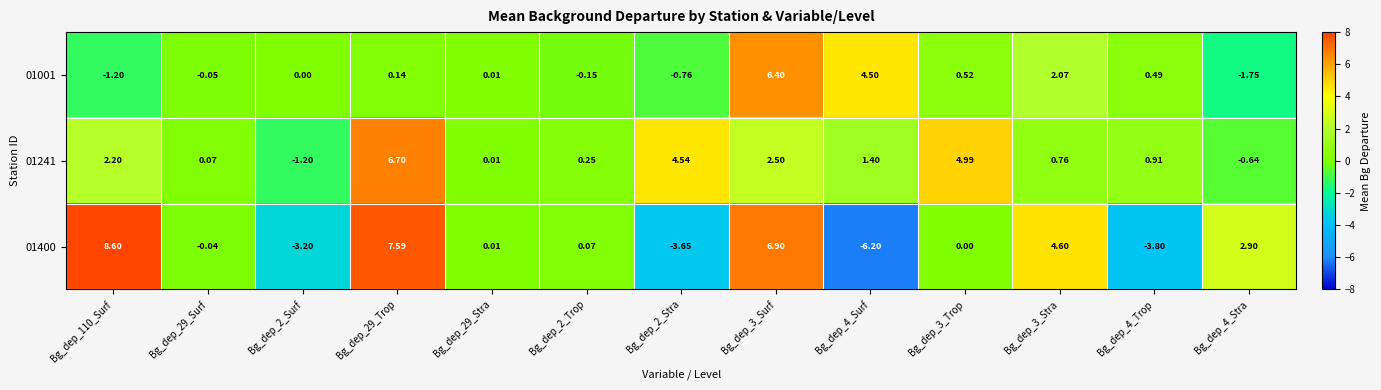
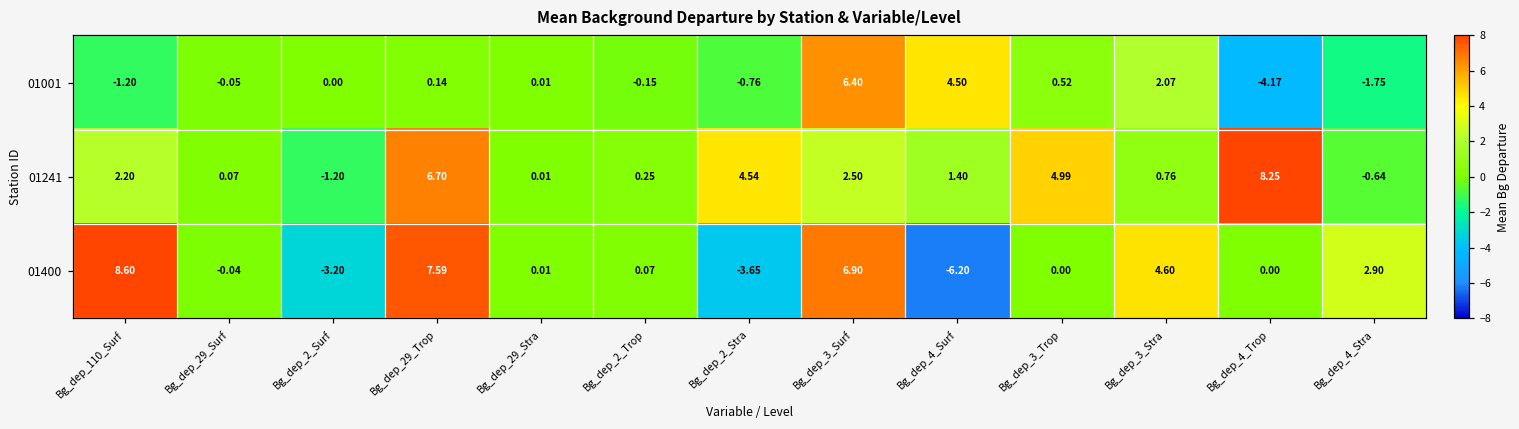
01001, Bg_dep_4_Trop: 0.49 -> -4.17
01241, Bg_dep_4_Trop: 0.91 -> 8.25
01400, Bg_dep_4_Trop: -3.80 -> 0.00
